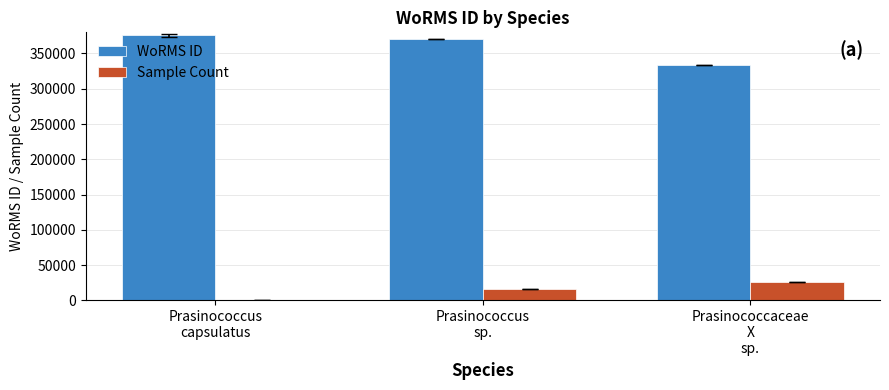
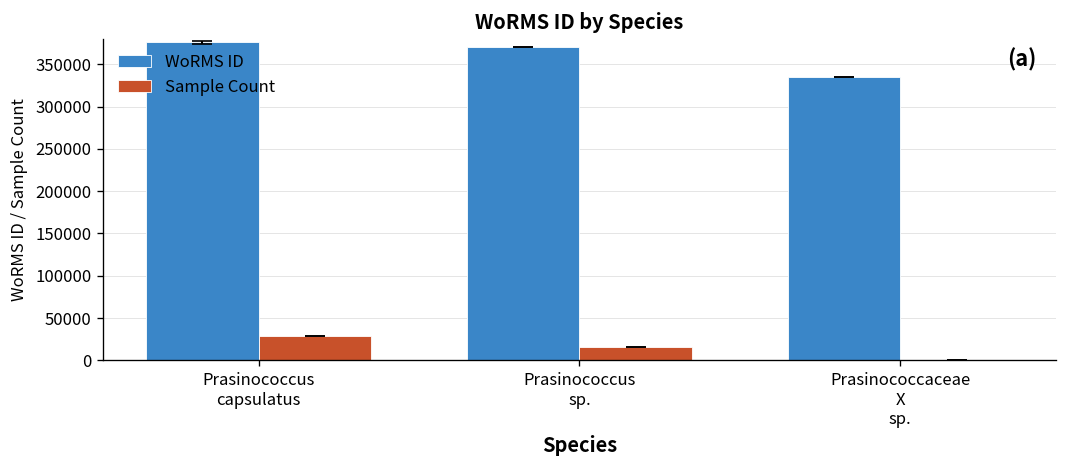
Sample Count, Prasinococcus capsulatus: 0 -> 30000
Sample Count, Prasinococcaceae X sp.: 30000 -> 0
